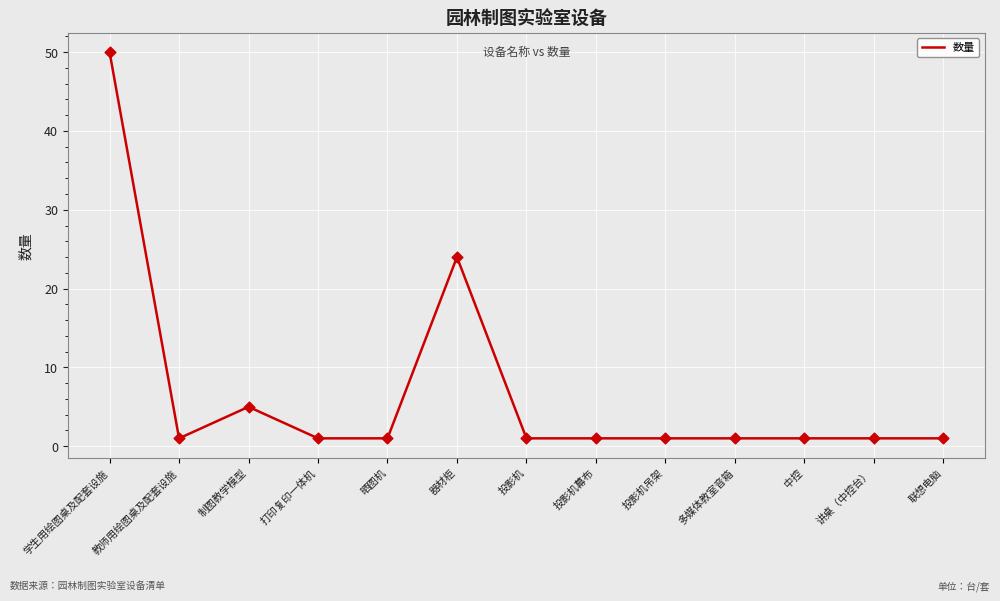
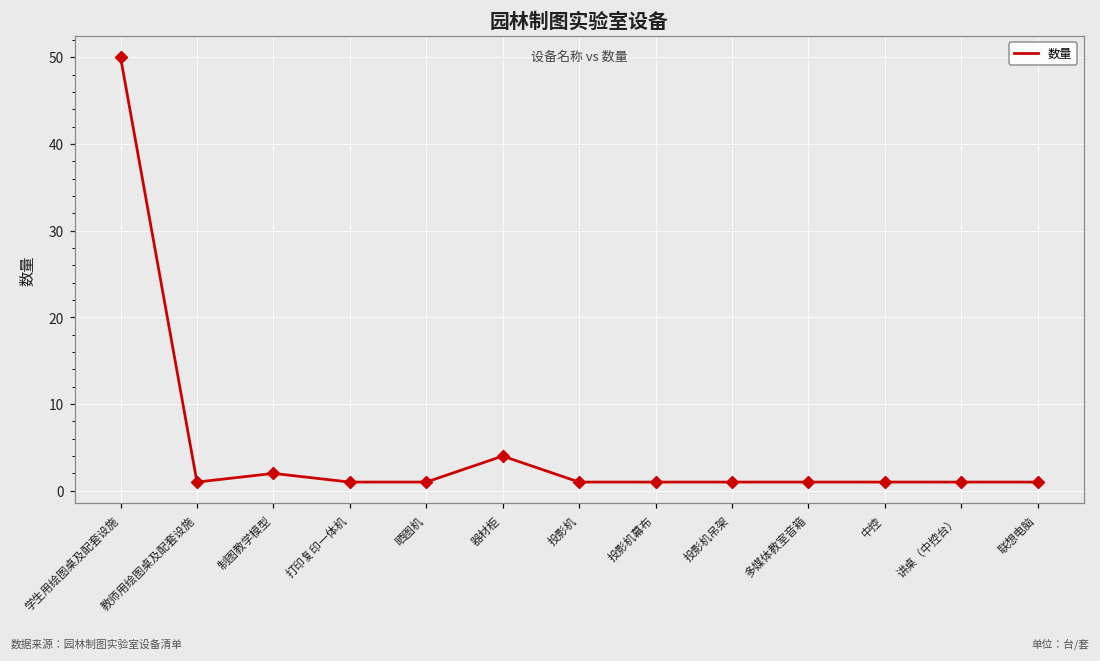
制图教学模型: 5 -> 2
器材柜: 24 -> 4
